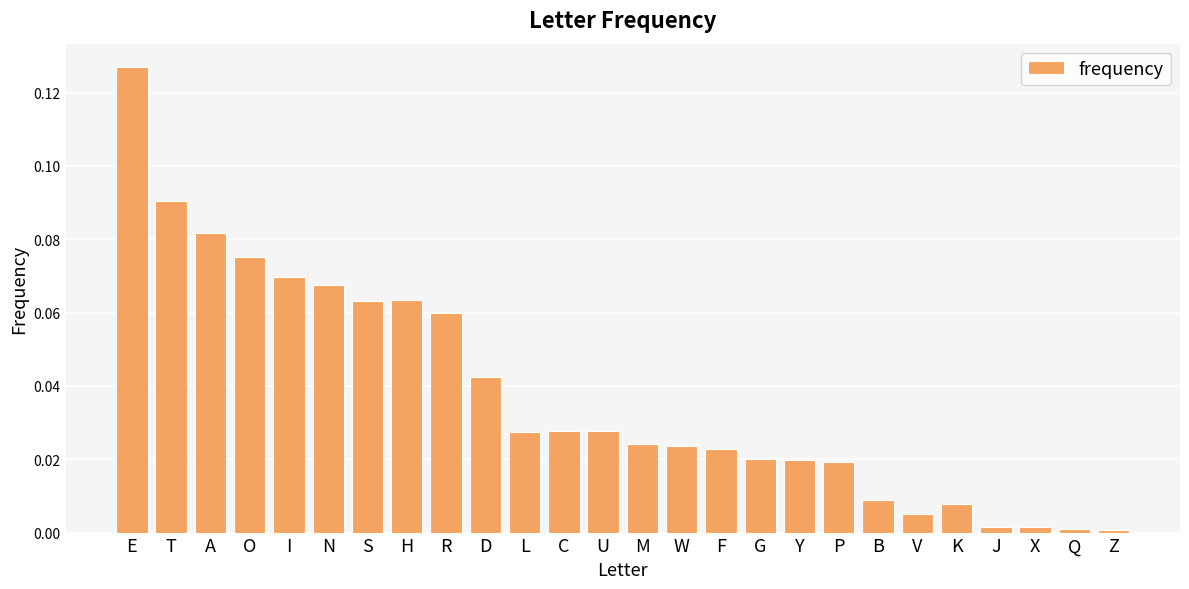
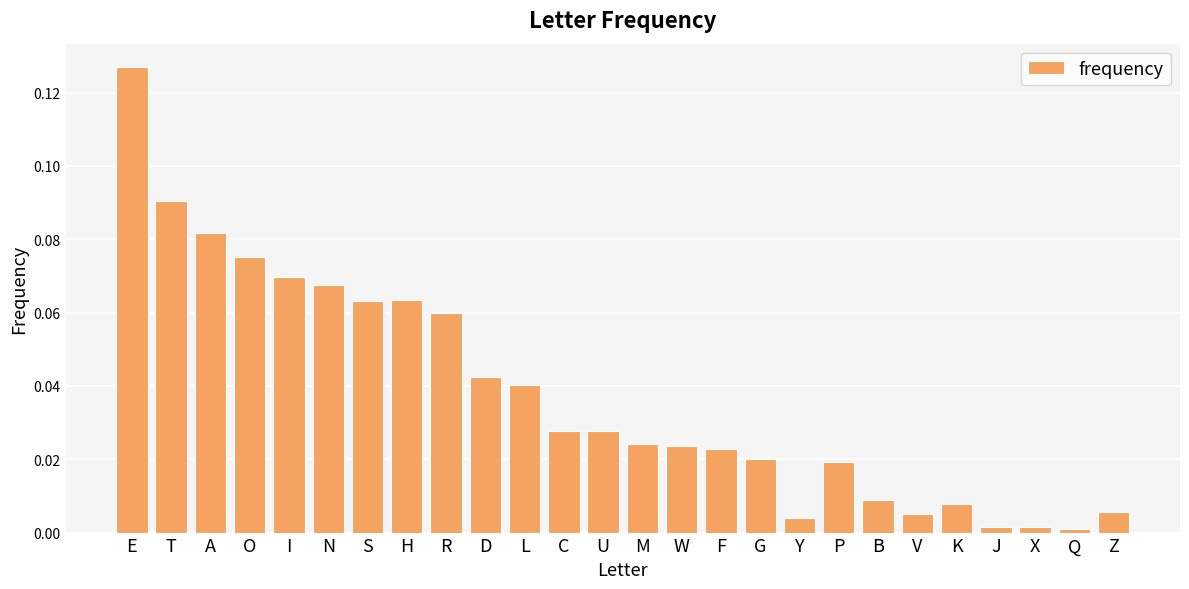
L: 0.027 -> 0.040
Y: 0.020 -> 0.004
Z: 0.001 -> 0.006
